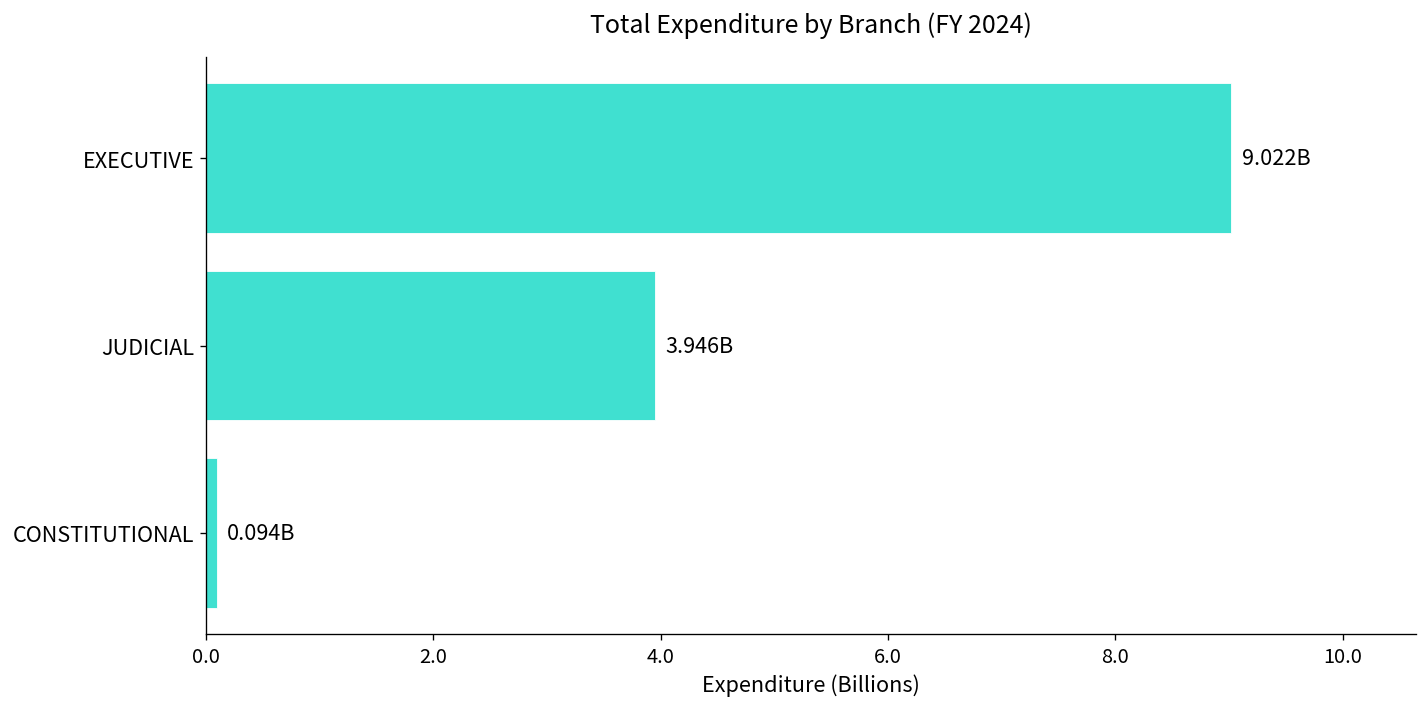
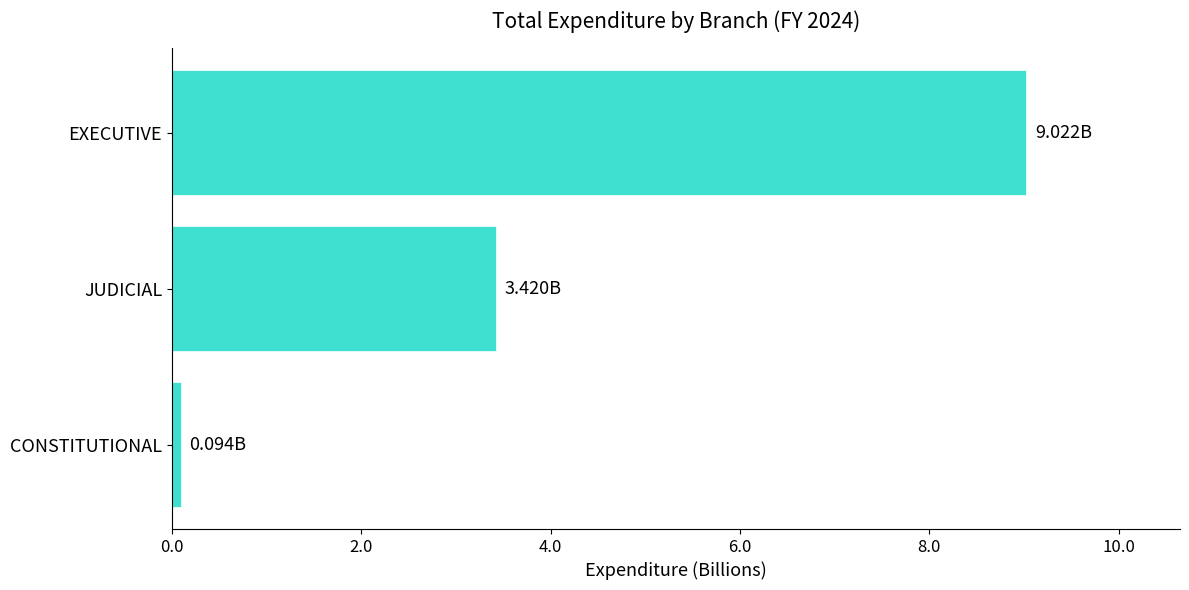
JUDICIAL: 3.946B -> 3.420B
